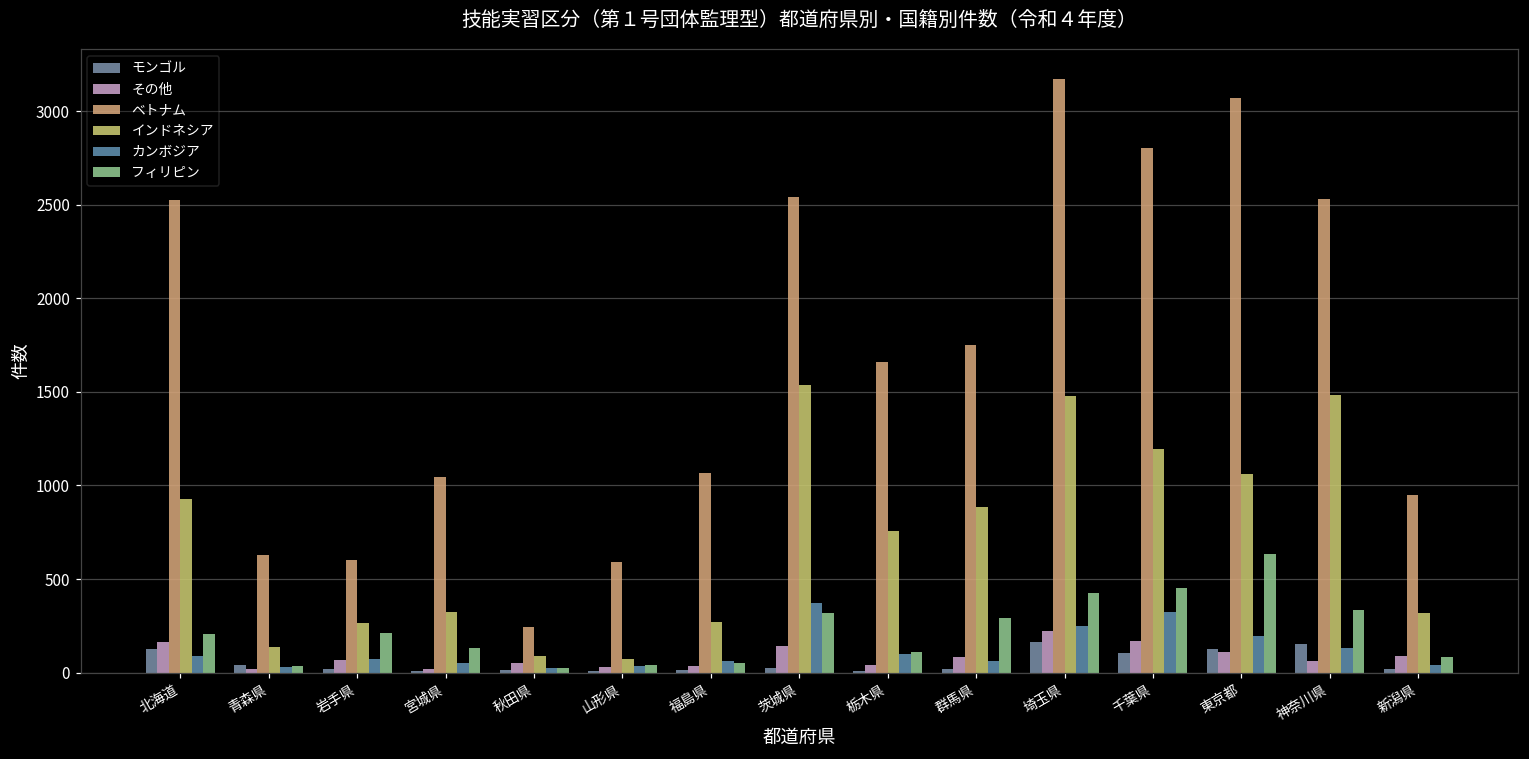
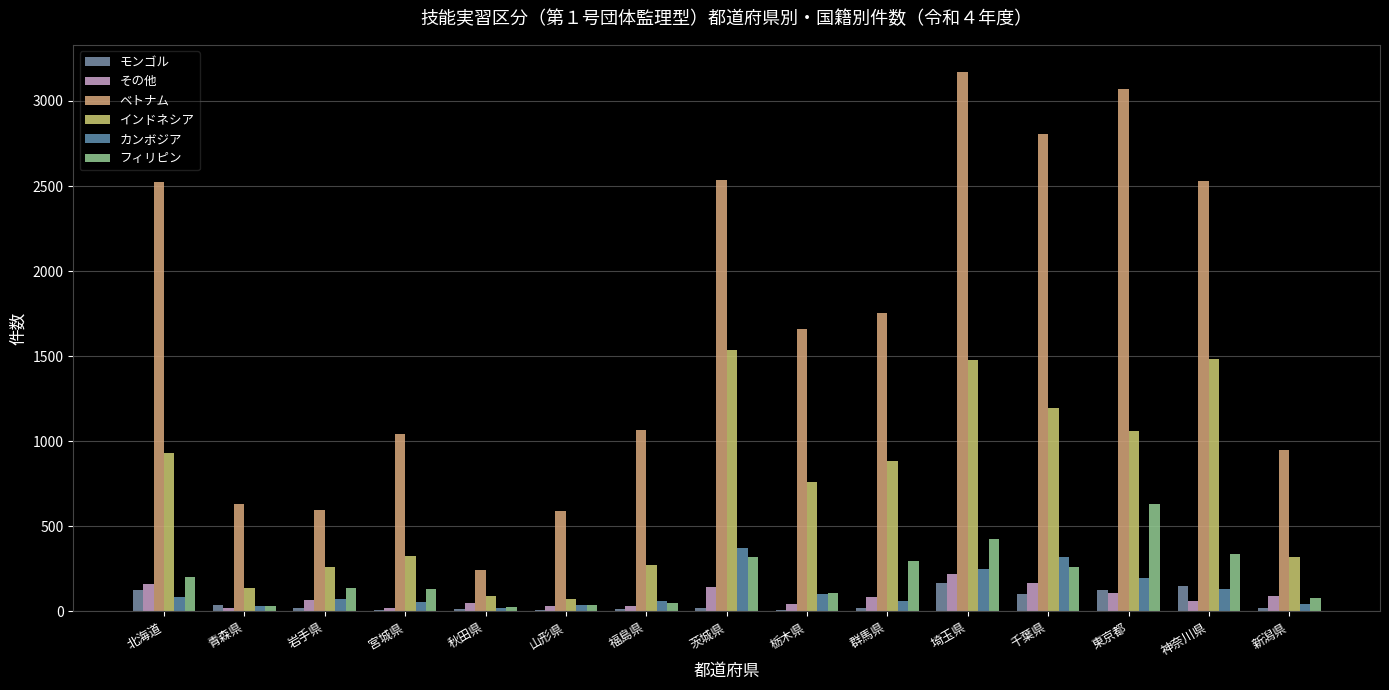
フィリピン, 岩手県: 210 -> 140
フィリピン, 千葉県: 450 -> 260
